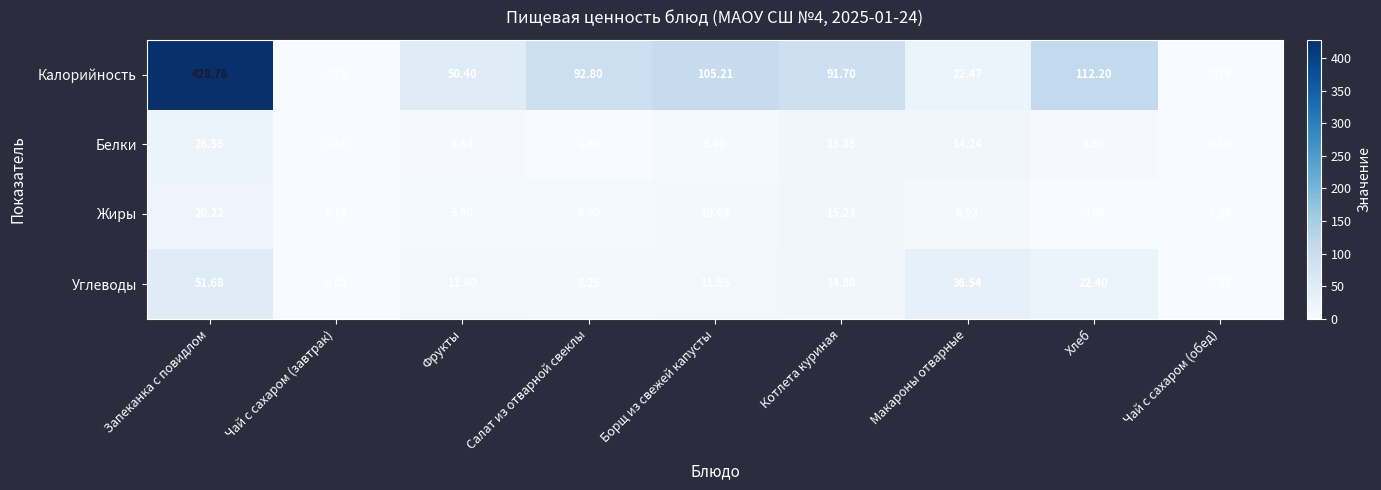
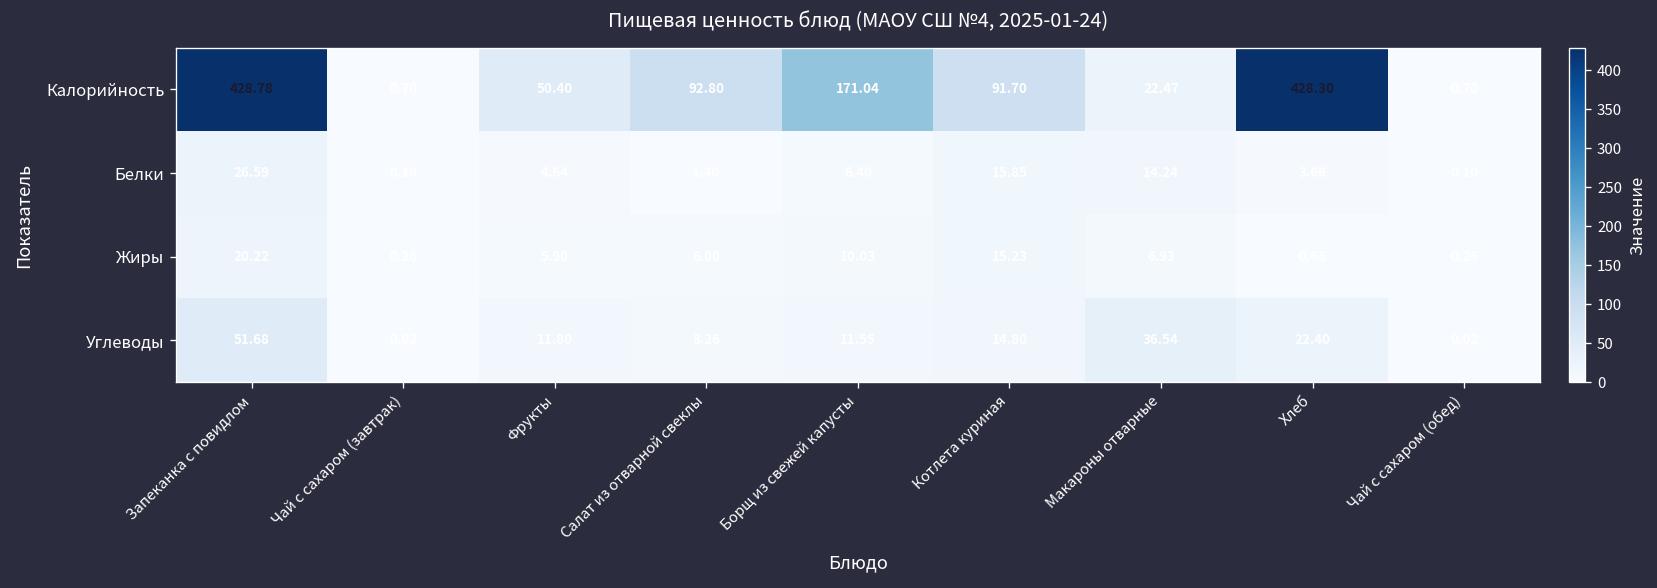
Калорийность, Борщ из свежей капусты: 105.21 -> 171.04
Калорийность, Хлеб: 112.20 -> 428.30
